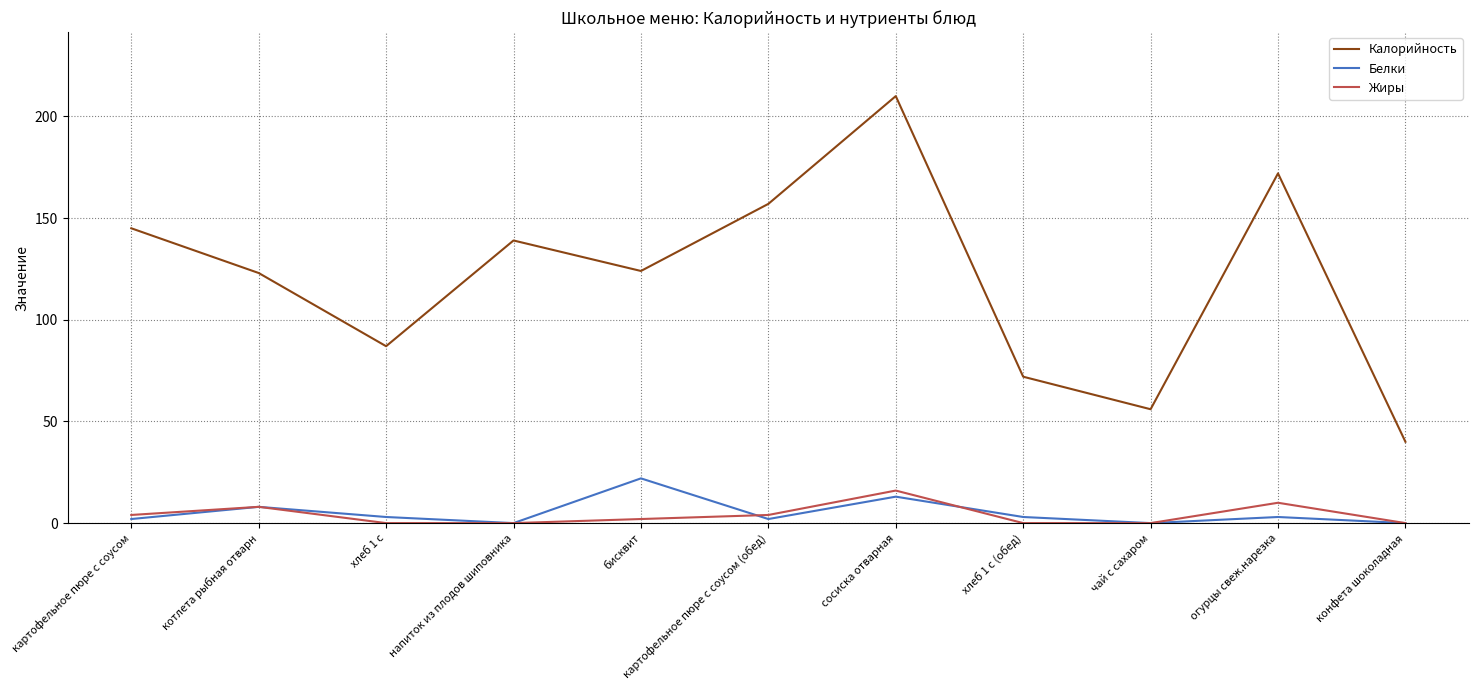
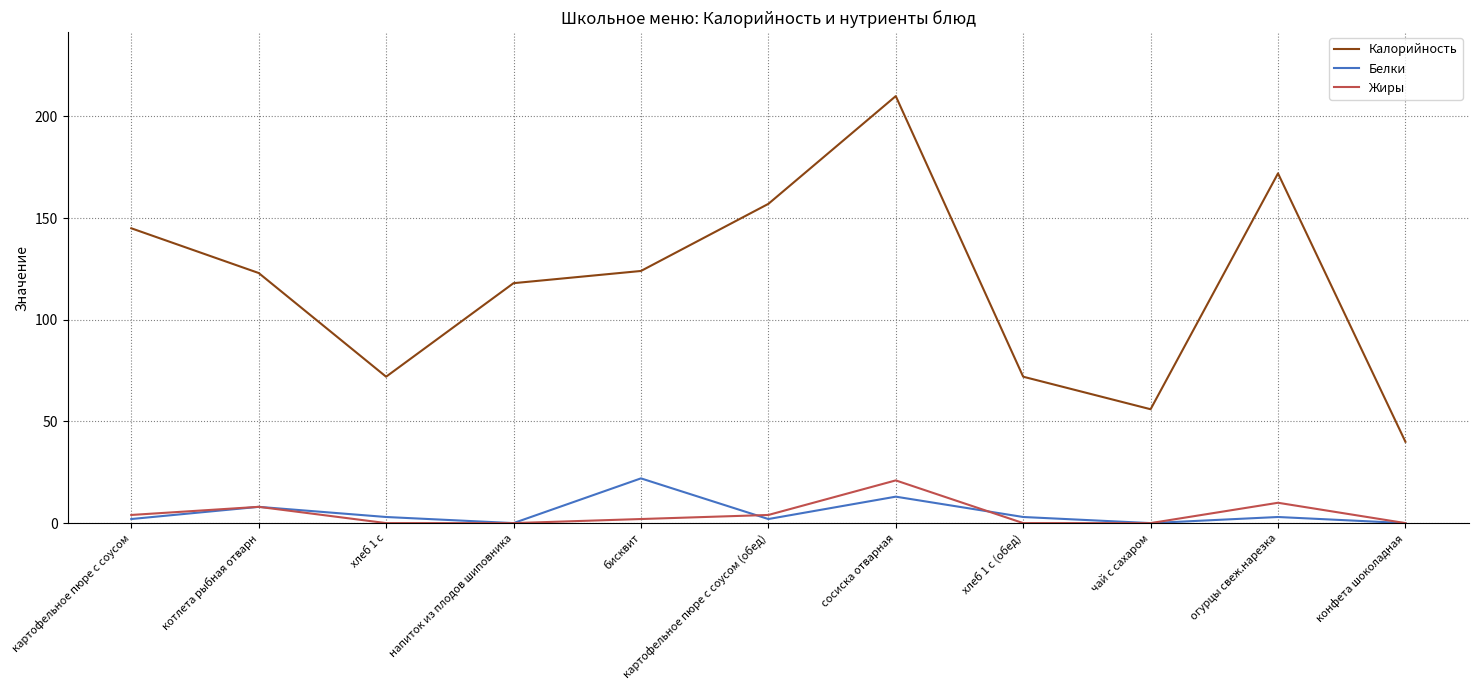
Калорийность, хлеб 1 с: 87 -> 72
Калорийность, напиток из плодов шиповника: 139 -> 118
Жиры, сосиска отварная: 16 -> 21
